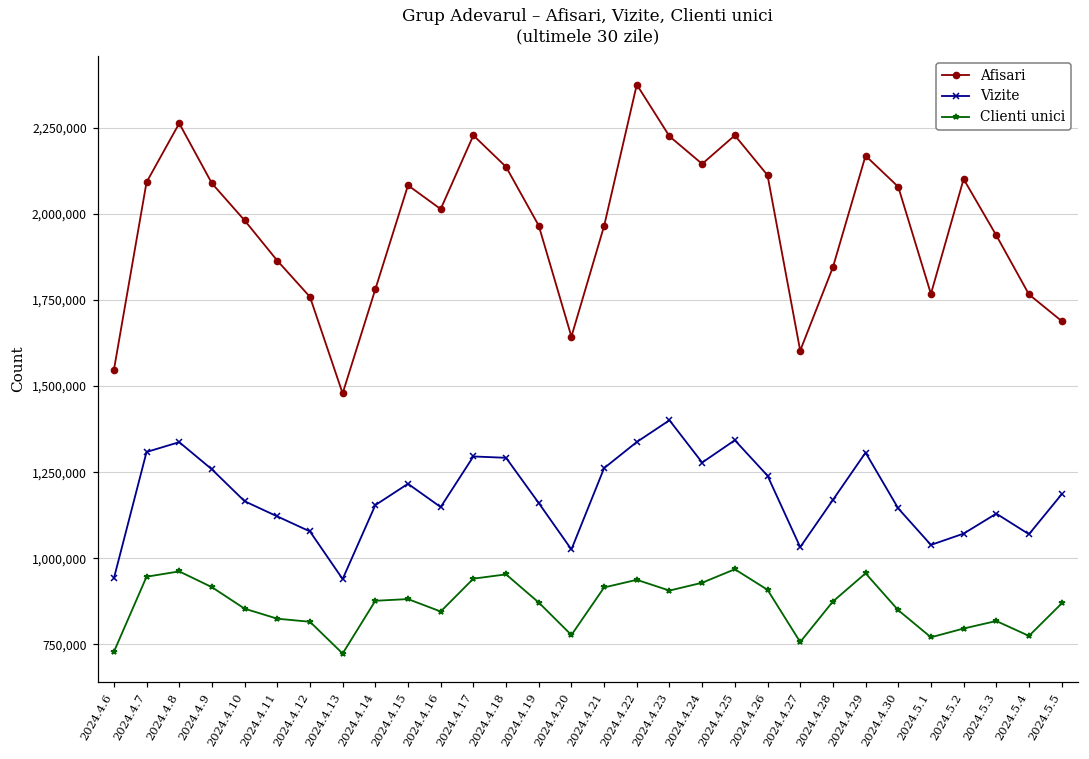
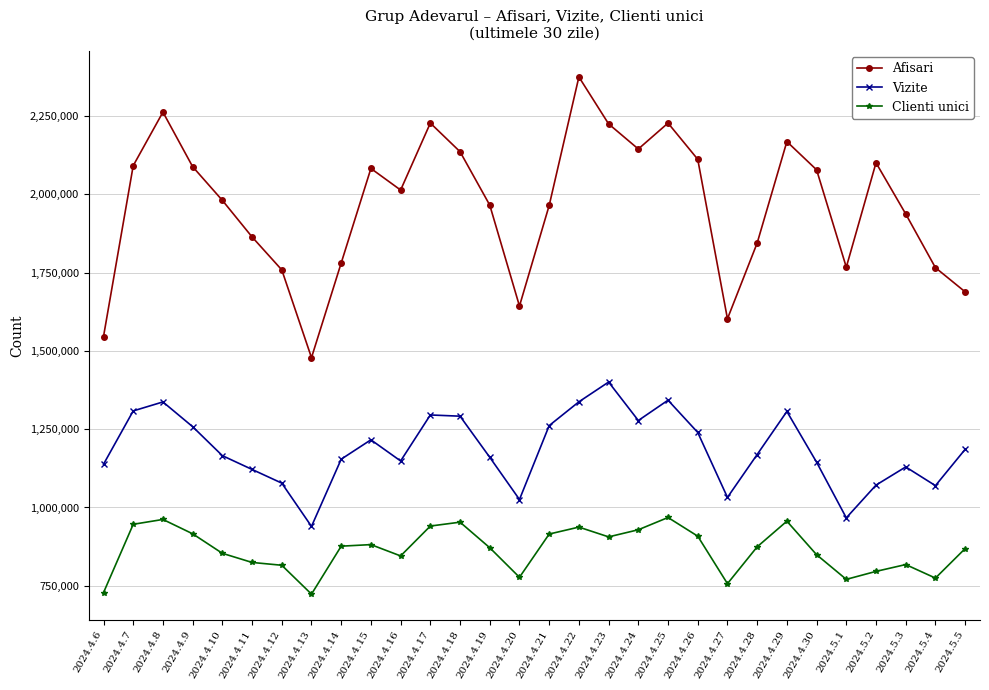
Vizite, 2024.4.6: 940,000 -> 1,140,000
Vizite, 2024.5.1: 1,040,000 -> 970,000
